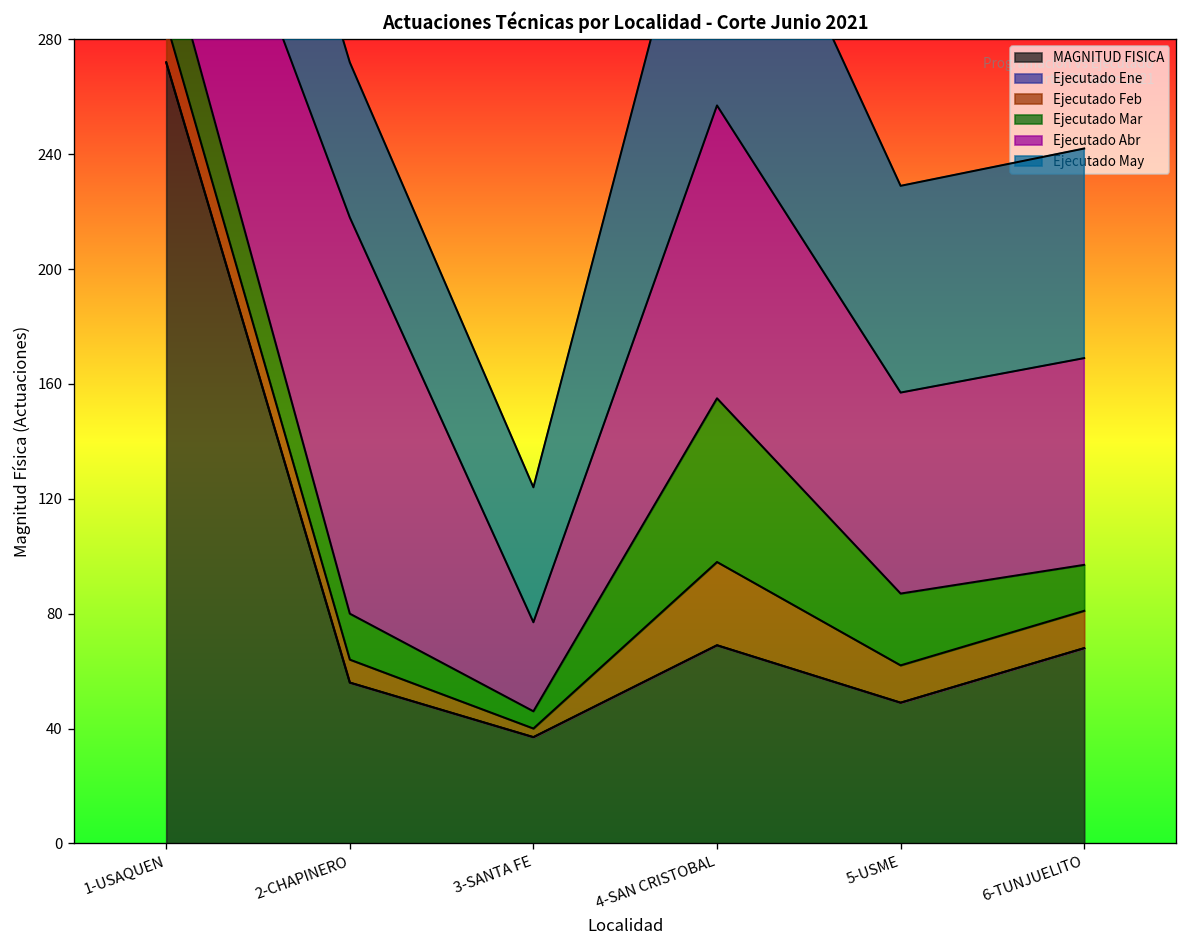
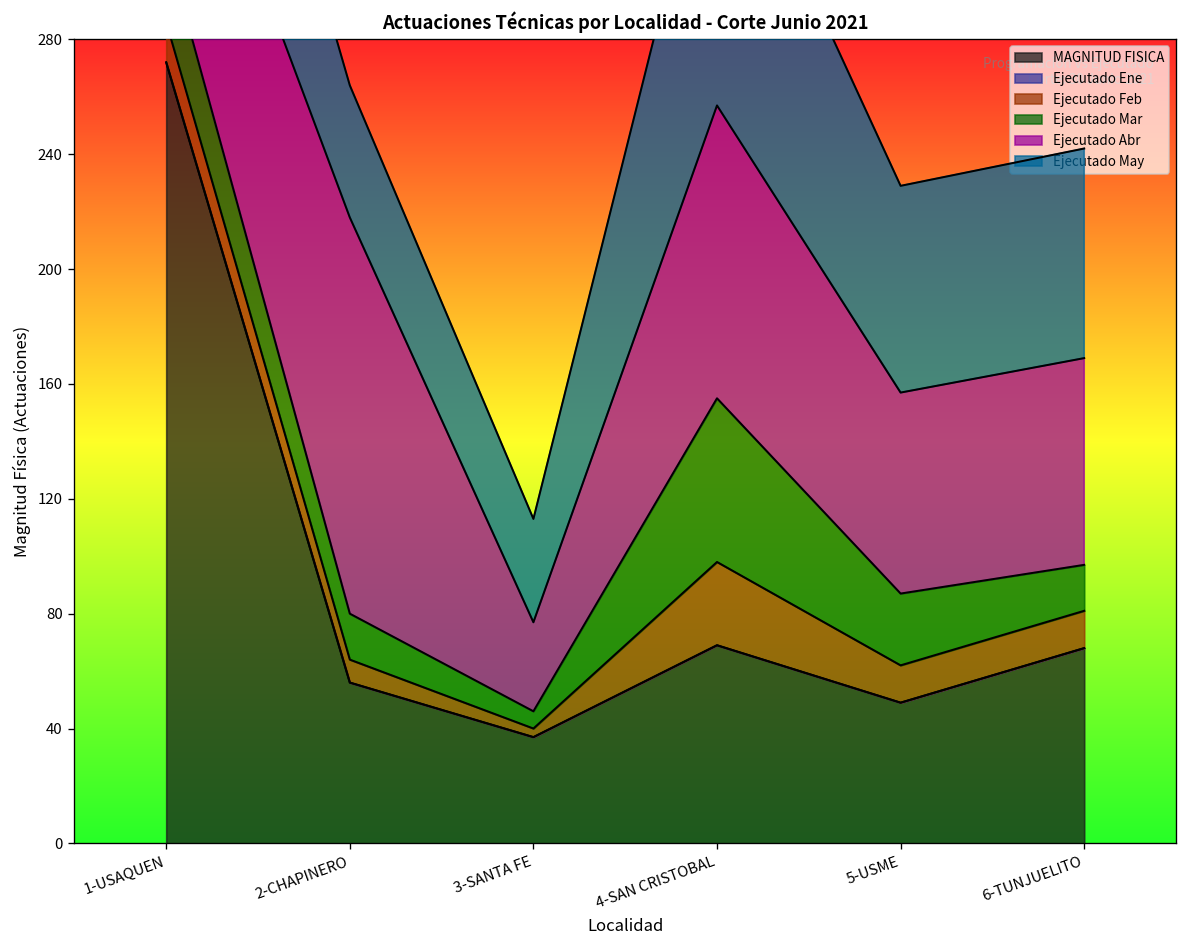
Ejecutado May, 2-CHAPINERO: 54 -> 46
Ejecutado May, 3-SANTA FE: 47 -> 36
